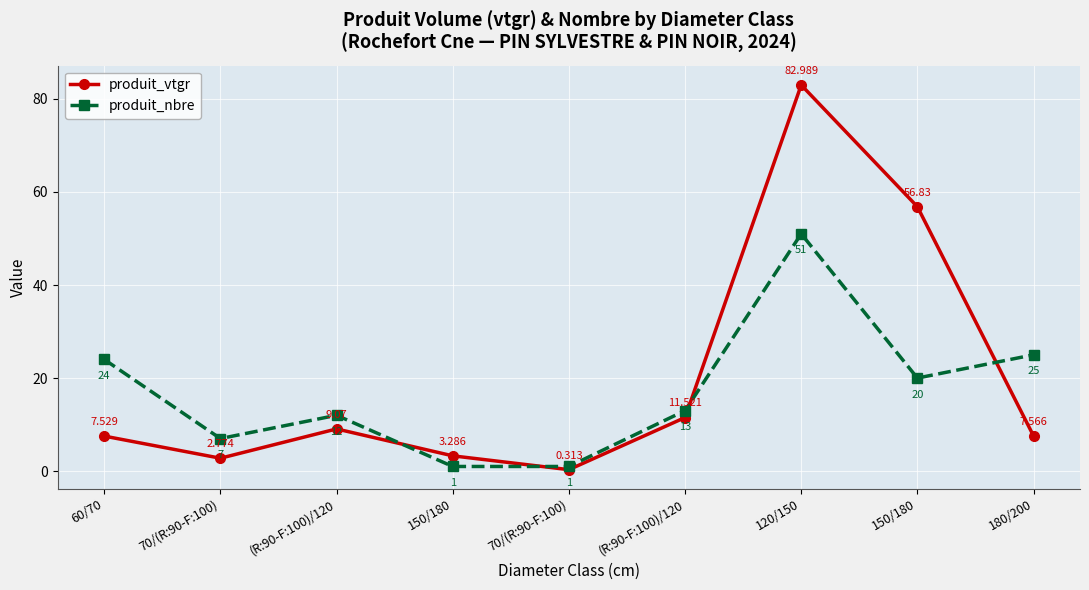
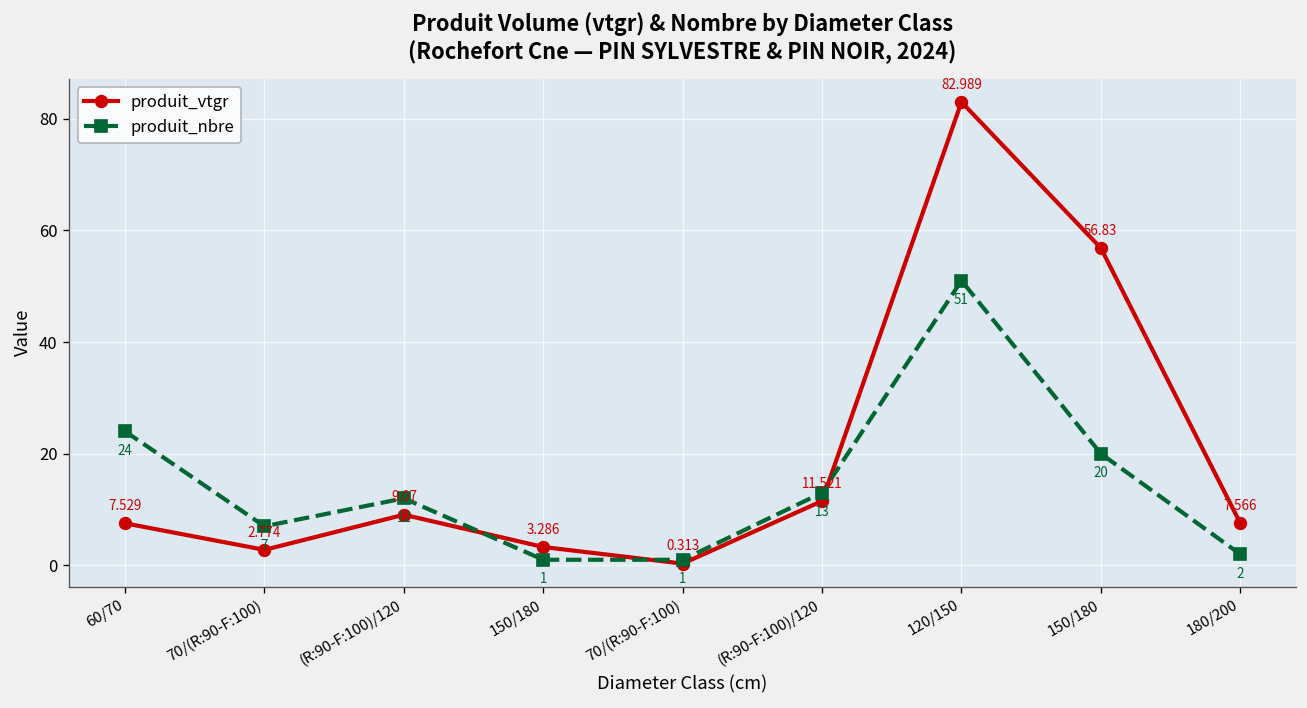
produit_nbre, 180/200: 25 -> 2
